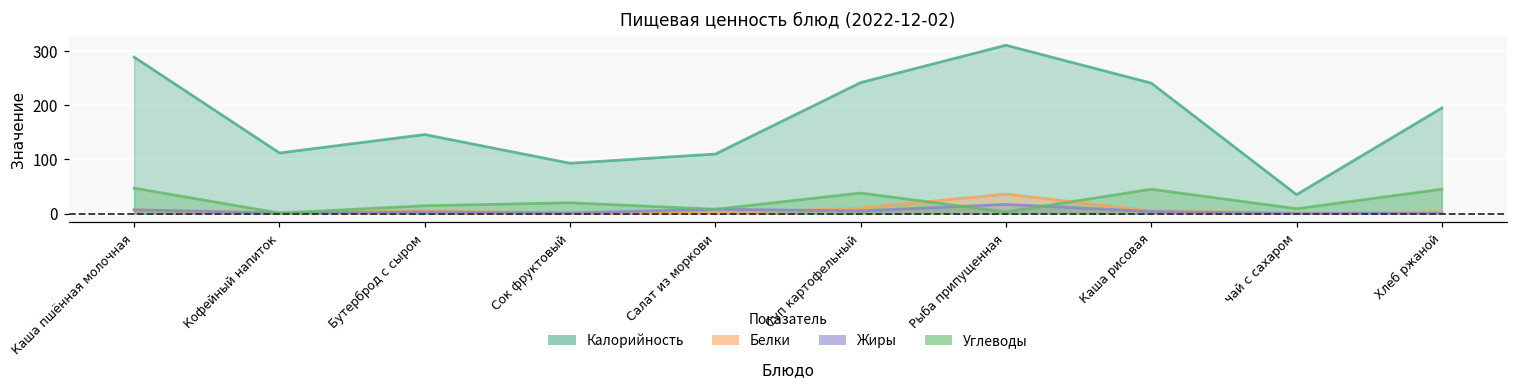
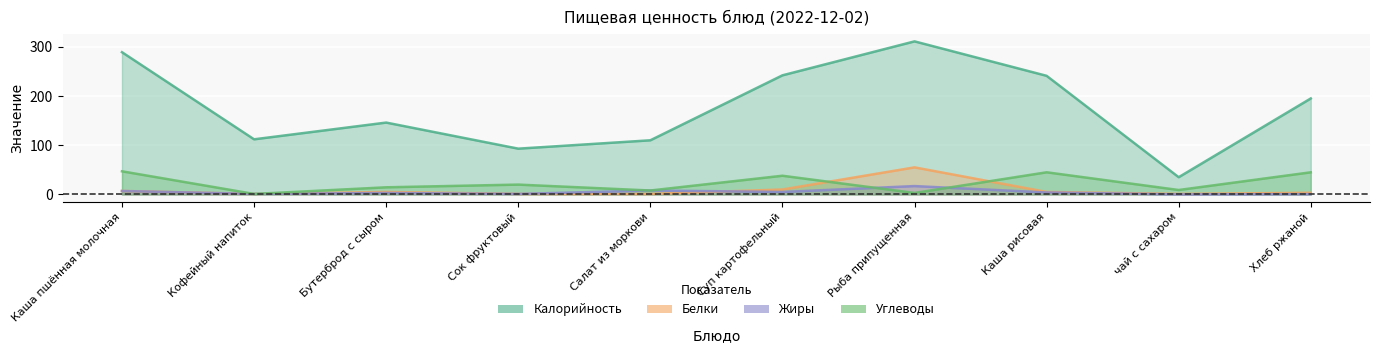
Белки, Рыба припущенная: 40 -> 60
